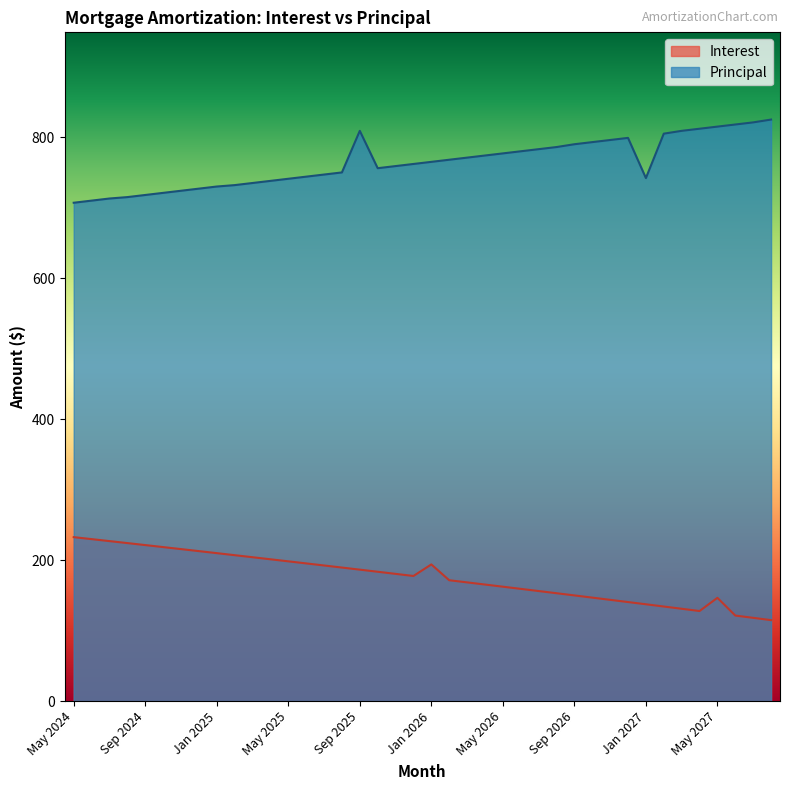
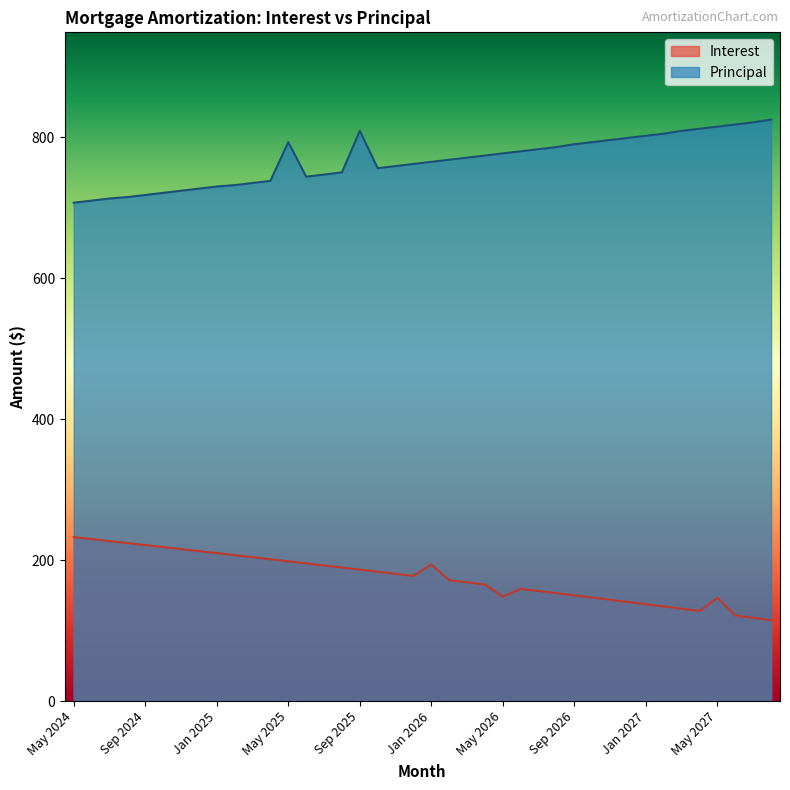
Principal, May 2025: 740 -> 790
Interest, May 2026: 160 -> 150
Principal, Jan 2027: 740 -> 800
